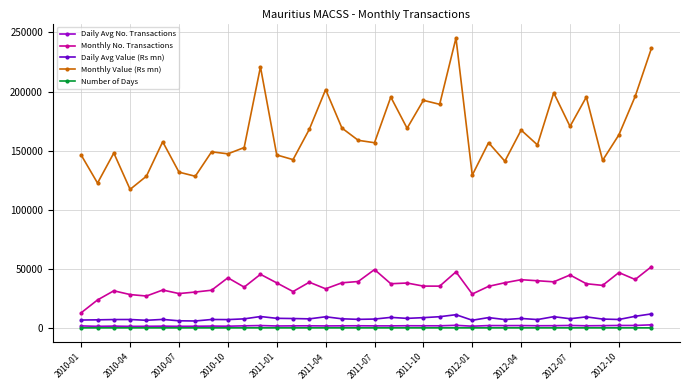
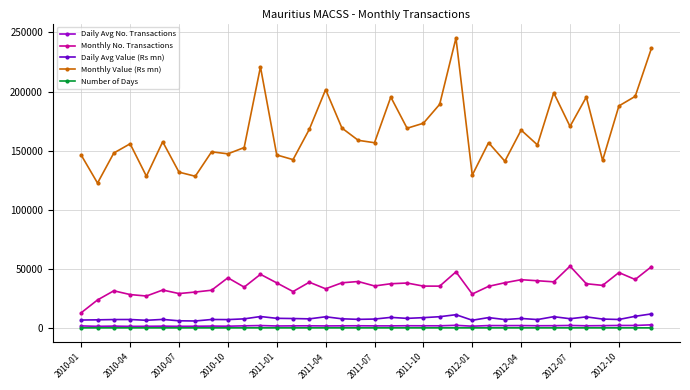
Monthly Value (Rs mn), 2010-04: 117000 -> 156000
Monthly No. Transactions, 2011-07: 49000 -> 35000
Monthly Value (Rs mn), 2011-10: 193000 -> 173000
Monthly No. Transactions, 2012-07: 45000 -> 52000
Monthly Value (Rs mn), 2012-10: 163000 -> 188000
